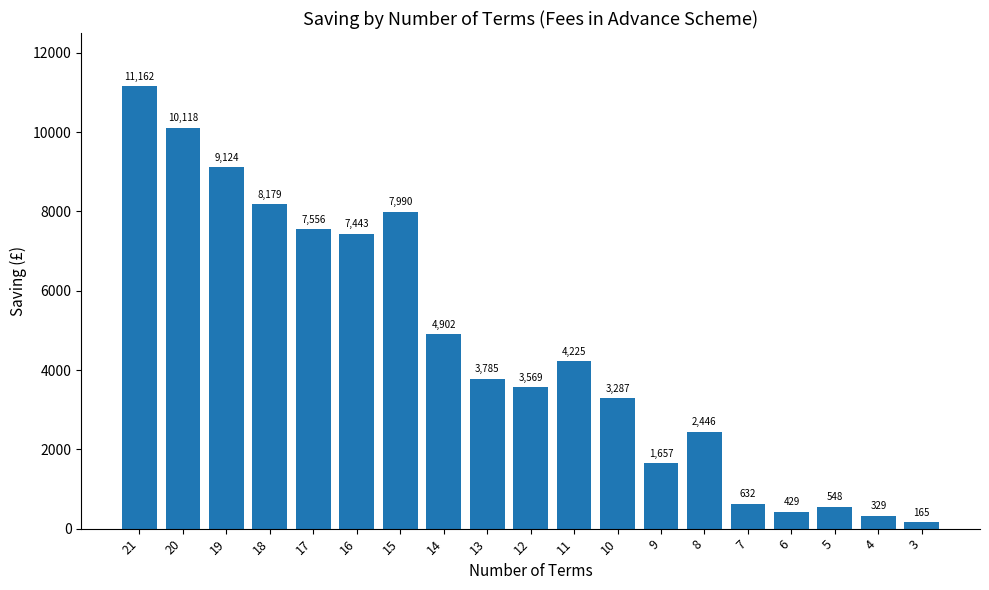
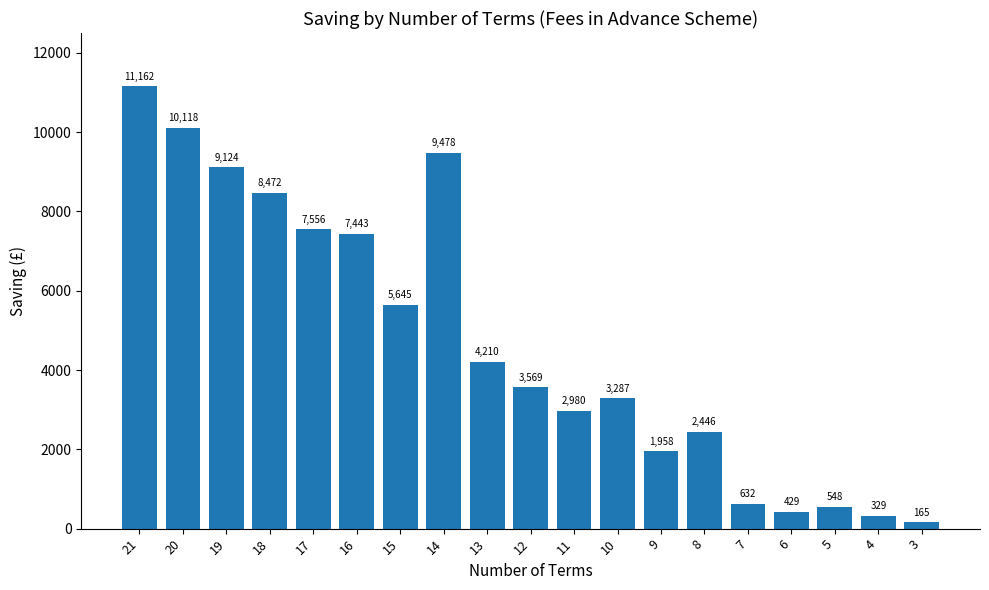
18: 8,179 -> 8,472
15: 7,990 -> 5,645
14: 4,902 -> 9,478
13: 3,785 -> 4,210
11: 4,225 -> 2,980
9: 1,657 -> 1,958
